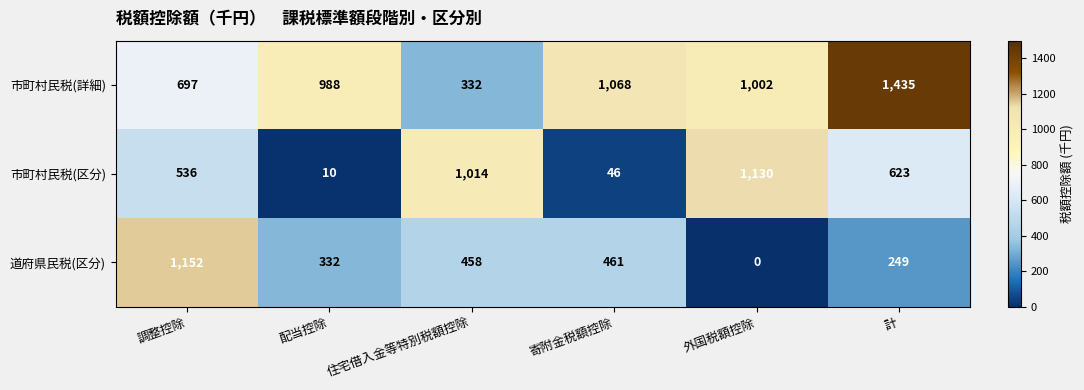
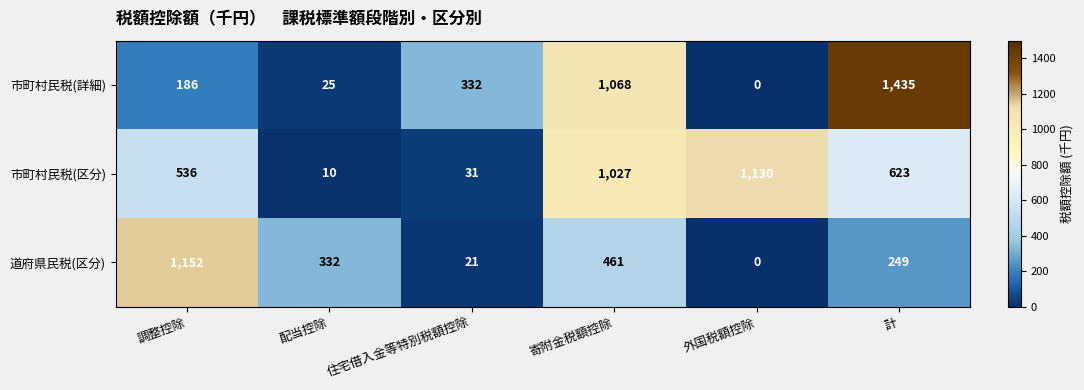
市町村民税(詳細), 調整控除: 697 -> 186
市町村民税(詳細), 配当控除: 988 -> 25
市町村民税(詳細), 外国税額控除: 1,002 -> 0
市町村民税(区分), 住宅借入金等特別税額控除: 1,014 -> 31
市町村民税(区分), 寄附金税額控除: 46 -> 1,027
道府県民税(区分), 住宅借入金等特別税額控除: 458 -> 21
